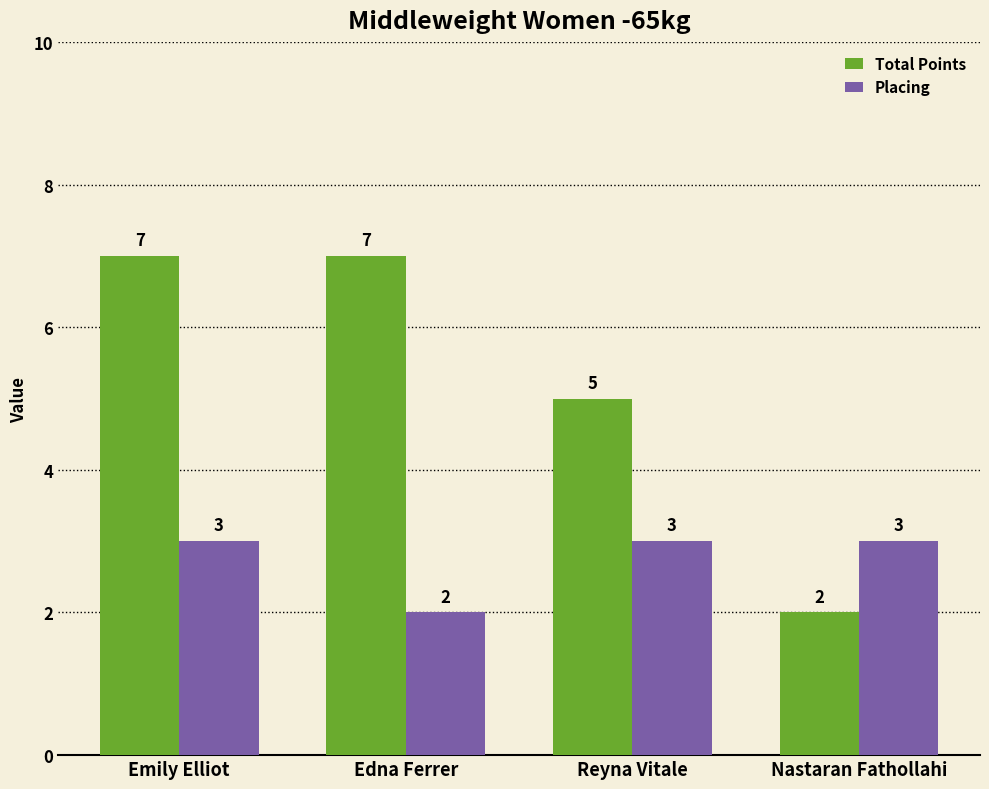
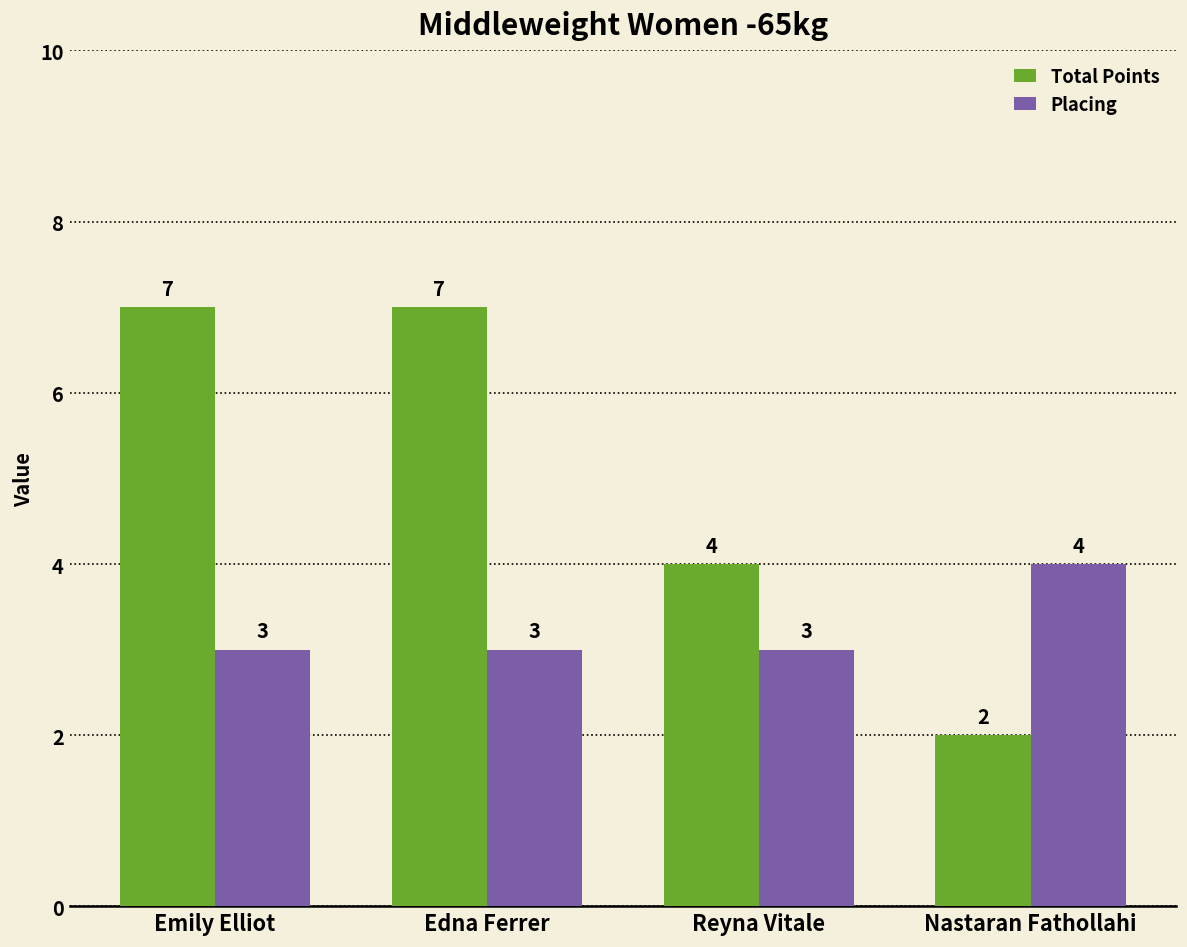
Placing, Edna Ferrer: 2 -> 3
Total Points, Reyna Vitale: 5 -> 4
Placing, Nastaran Fathollahi: 3 -> 4
